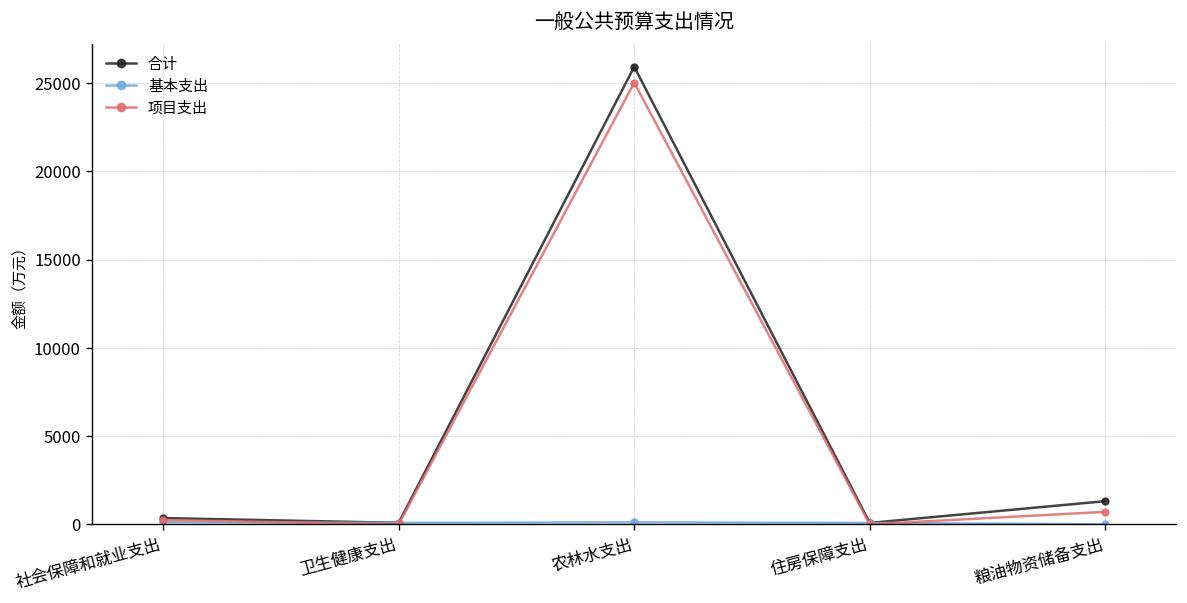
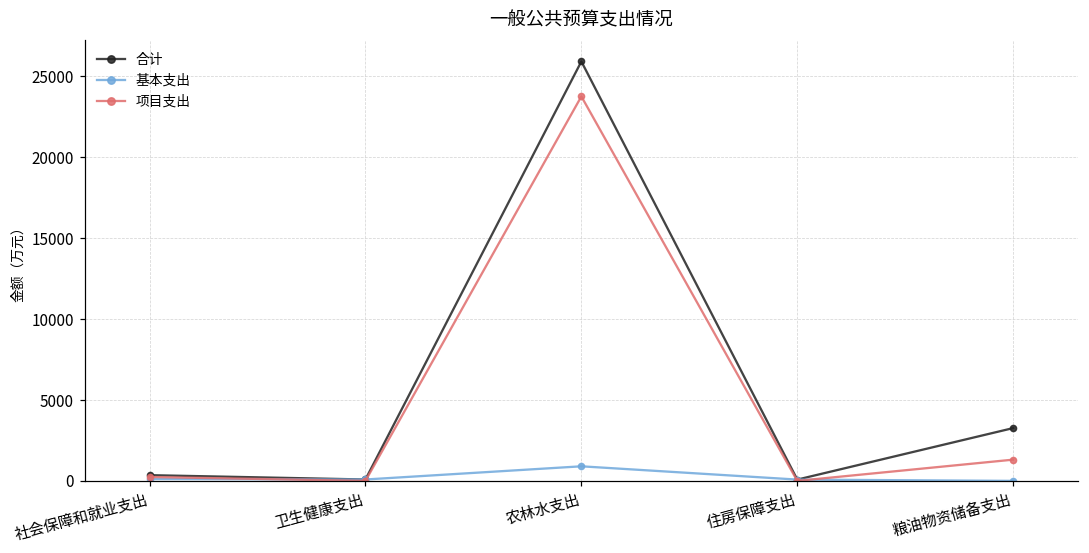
基本支出, 农林水支出: 100 -> 900
项目支出, 农林水支出: 25000 -> 23800
合计, 粮油物资储备支出: 1300 -> 3300
项目支出, 粮油物资储备支出: 700 -> 1300
